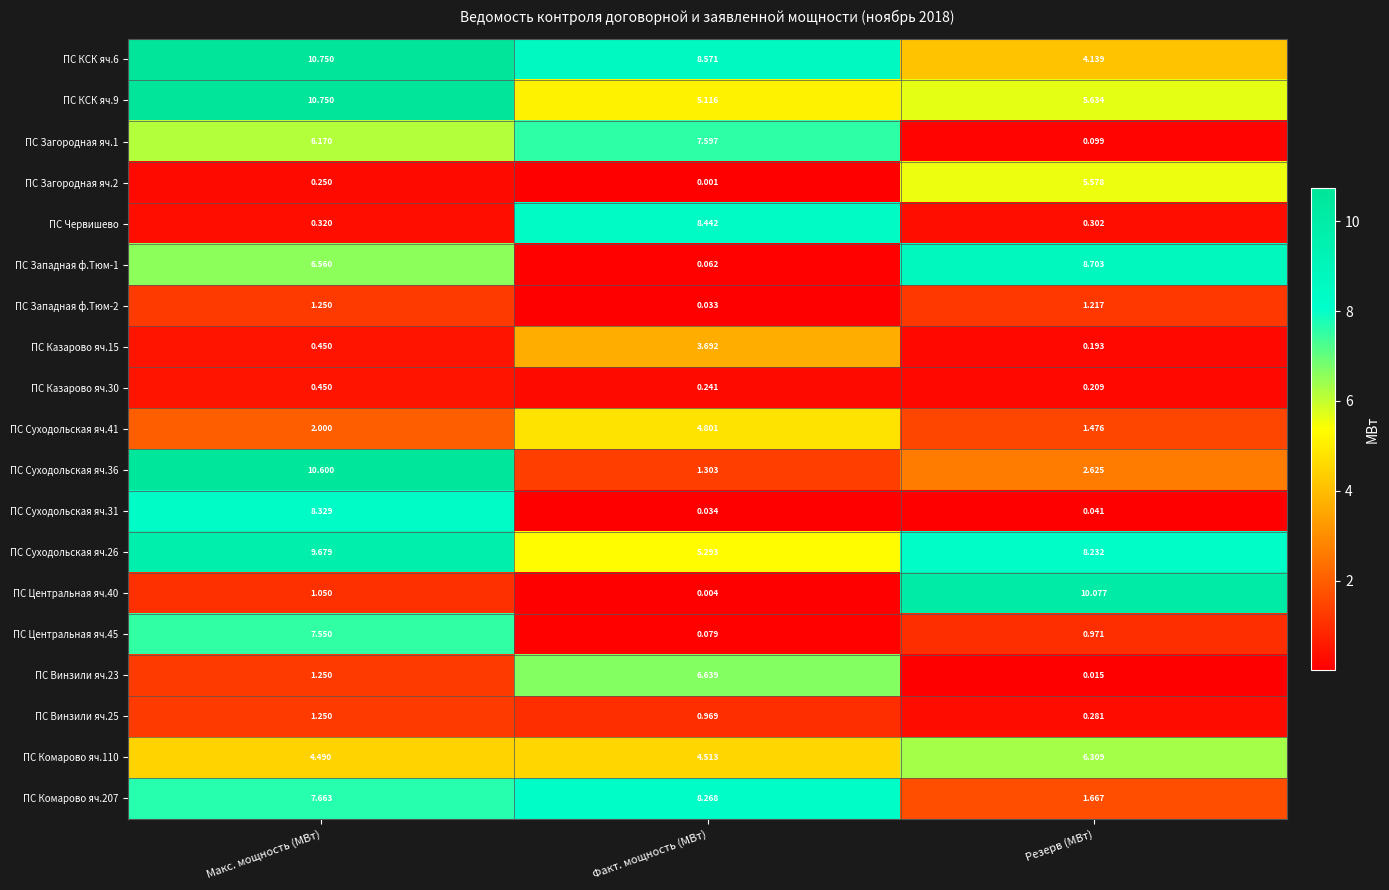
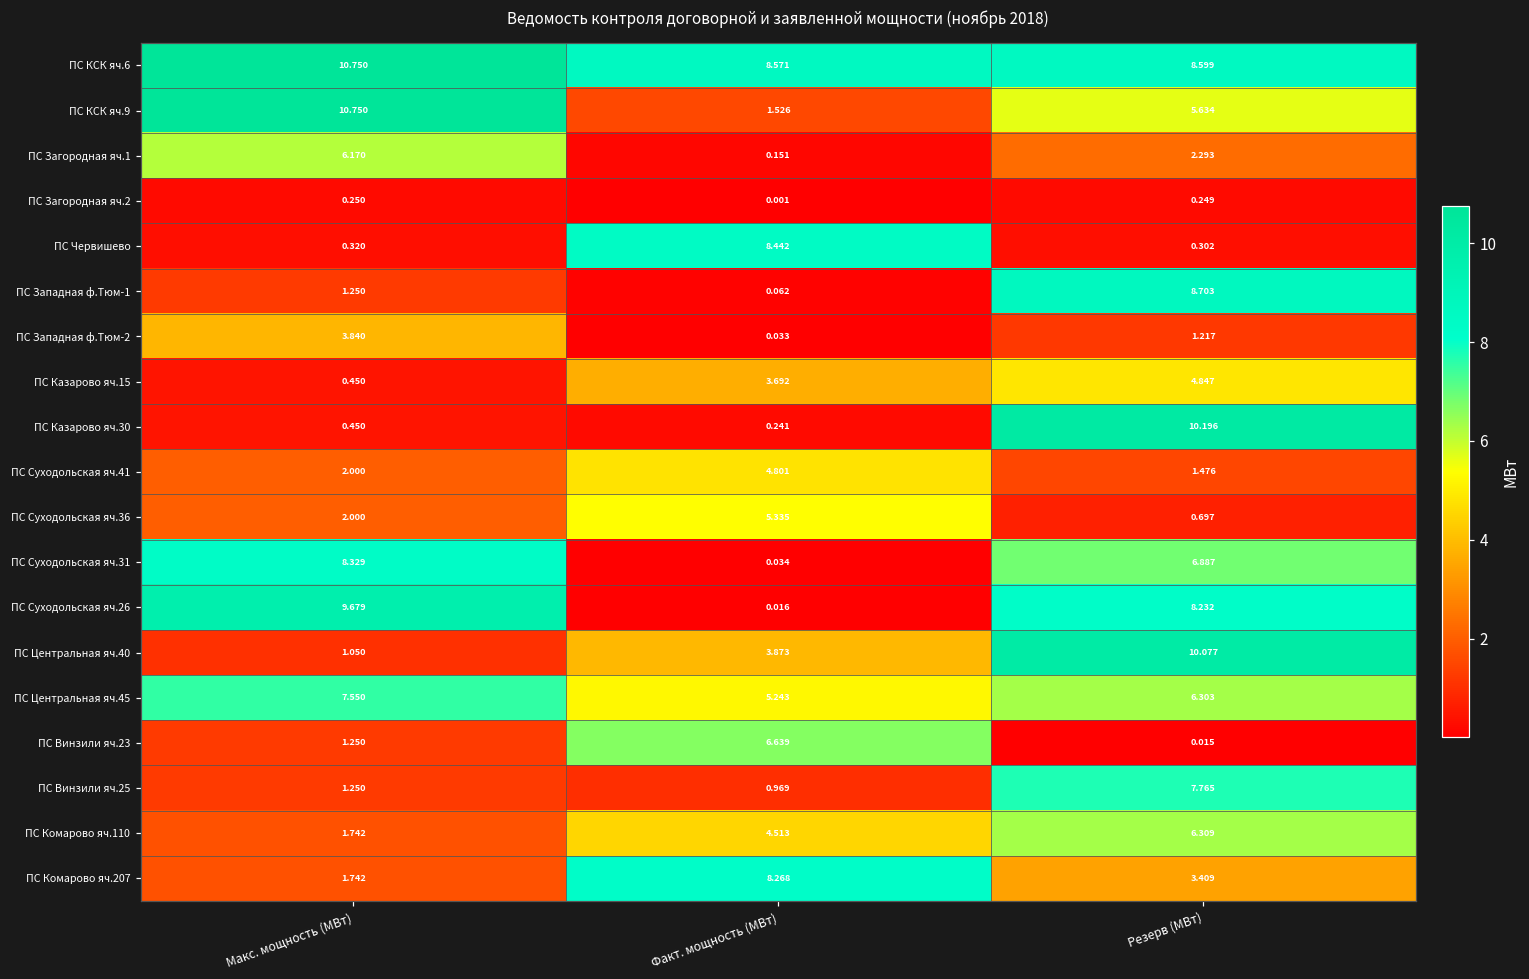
ПС КСК яч.6, Резерв (МВт): 4.139 -> 8.599
ПС КСК яч.9, Факт. мощность (МВт): 5.116 -> 1.526
ПС Загородная яч.1, Факт. мощность (МВт): 7.597 -> 0.151
ПС Загородная яч.1, Резерв (МВт): 0.099 -> 2.293
ПС Загородная яч.2, Резерв (МВт): 5.578 -> 0.249
ПС Западная ф.Тюм-1, Макс. мощность (МВт): 6.560 -> 1.250
ПС Западная ф.Тюм-2, Макс. мощность (МВт): 1.250 -> 3.840
ПС Казарово яч.15, Резерв (МВт): 0.193 -> 4.847
ПС Казарово яч.30, Резерв (МВт): 0.209 -> 10.196
ПС Суходольская яч.36, Макс. мощность (МВт): 10.600 -> 2.000
ПС Суходольская яч.36, Факт. мощность (МВт): 1.303 -> 5.335
ПС Суходольская яч.36, Резерв (МВт): 2.625 -> 0.697
ПС Суходольская яч.31, Резерв (МВт): 0.041 -> 6.887
ПС Суходольская яч.26, Факт. мощность (МВт): 5.293 -> 0.016
ПС Центральная яч.40, Факт. мощность (МВт): 0.004 -> 3.873
ПС Центральная яч.45, Факт. мощность (МВт): 0.079 -> 5.243
ПС Центральная яч.45, Резерв (МВт): 0.971 -> 6.303
ПС Винзили яч.25, Резерв (МВт): 0.281 -> 7.765
ПС Комарово яч.110, Макс. мощность (МВт): 4.490 -> 1.742
ПС Комарово яч.207, Макс. мощность (МВт): 7.663 -> 1.742
ПС Комарово яч.207, Резерв (МВт): 1.667 -> 3.409
